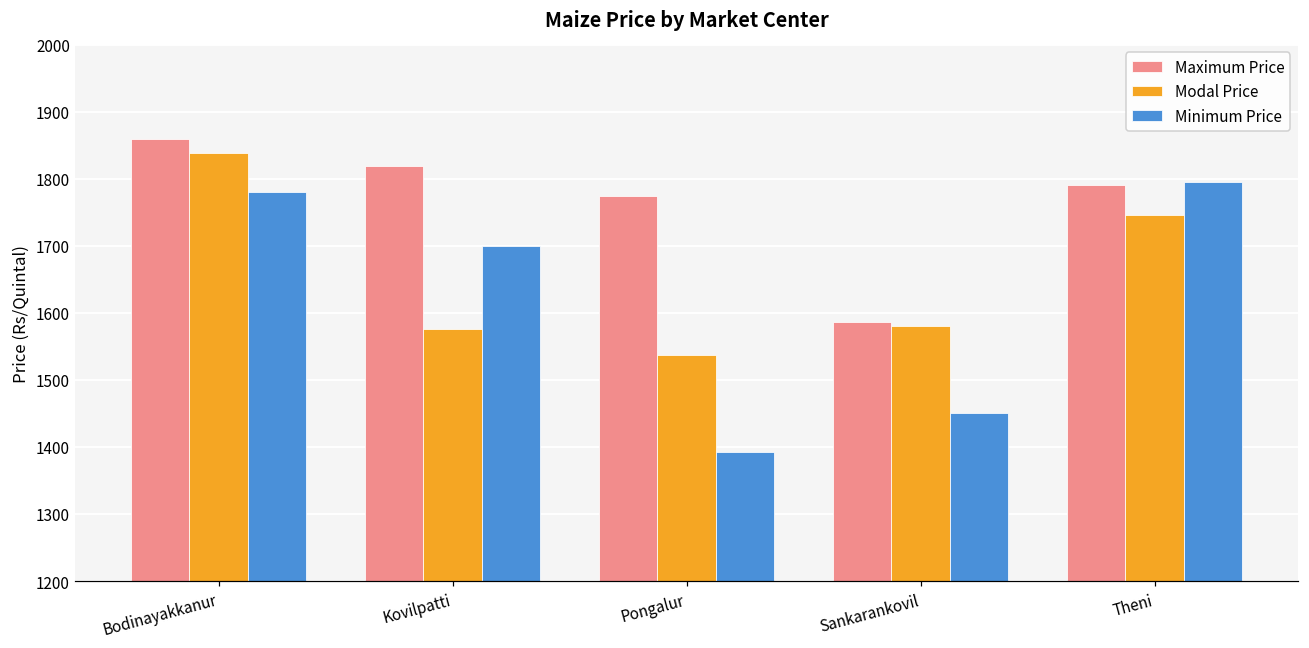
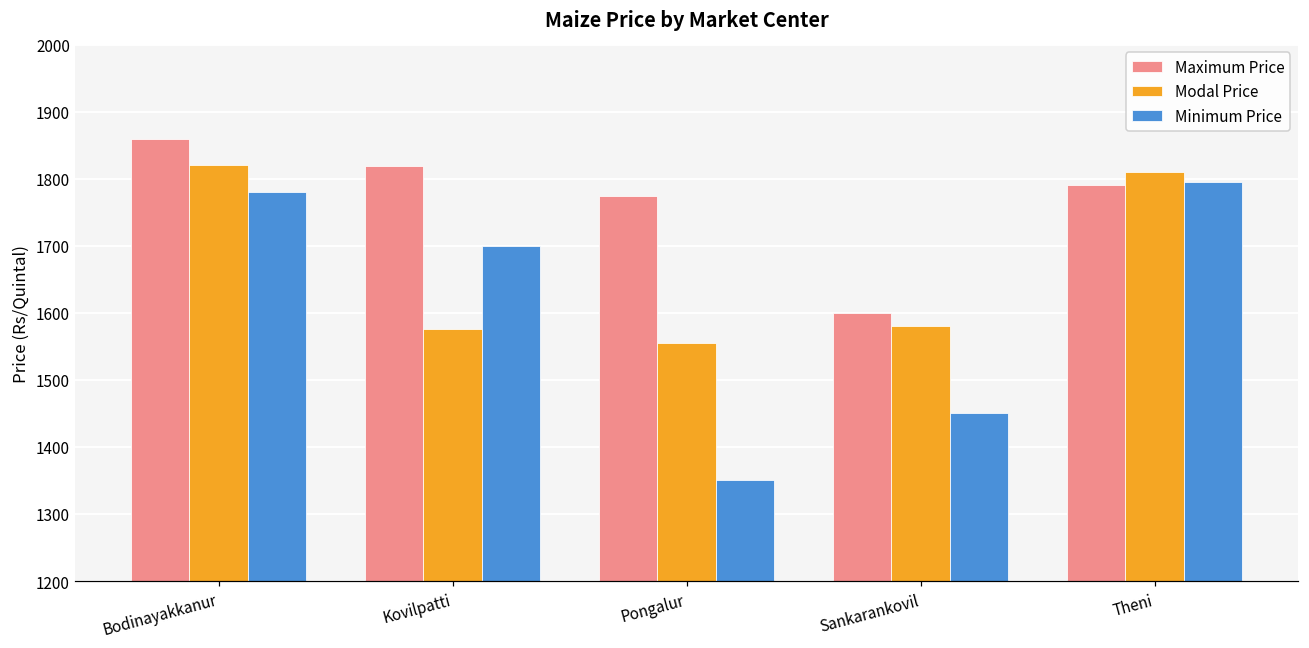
Modal Price, Bodinayakkanur: 1840 -> 1820
Modal Price, Pongalur: 1540 -> 1560
Minimum Price, Pongalur: 1390 -> 1350
Maximum Price, Sankarankovil: 1590 -> 1600
Modal Price, Theni: 1750 -> 1810
